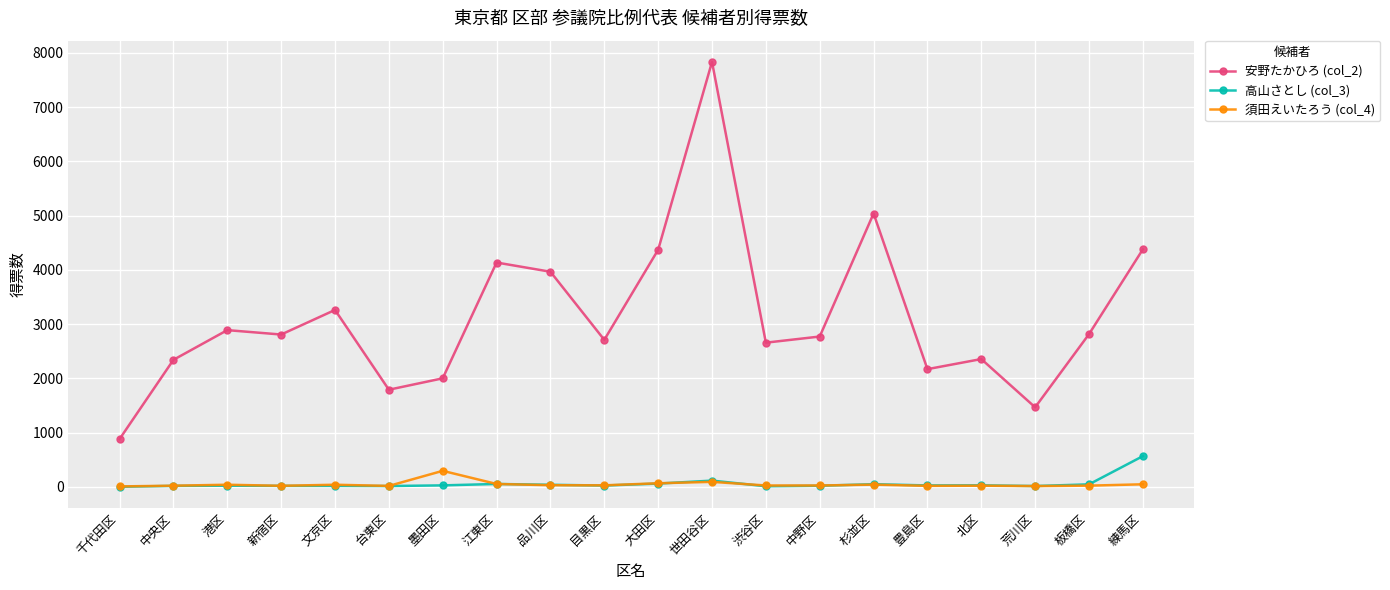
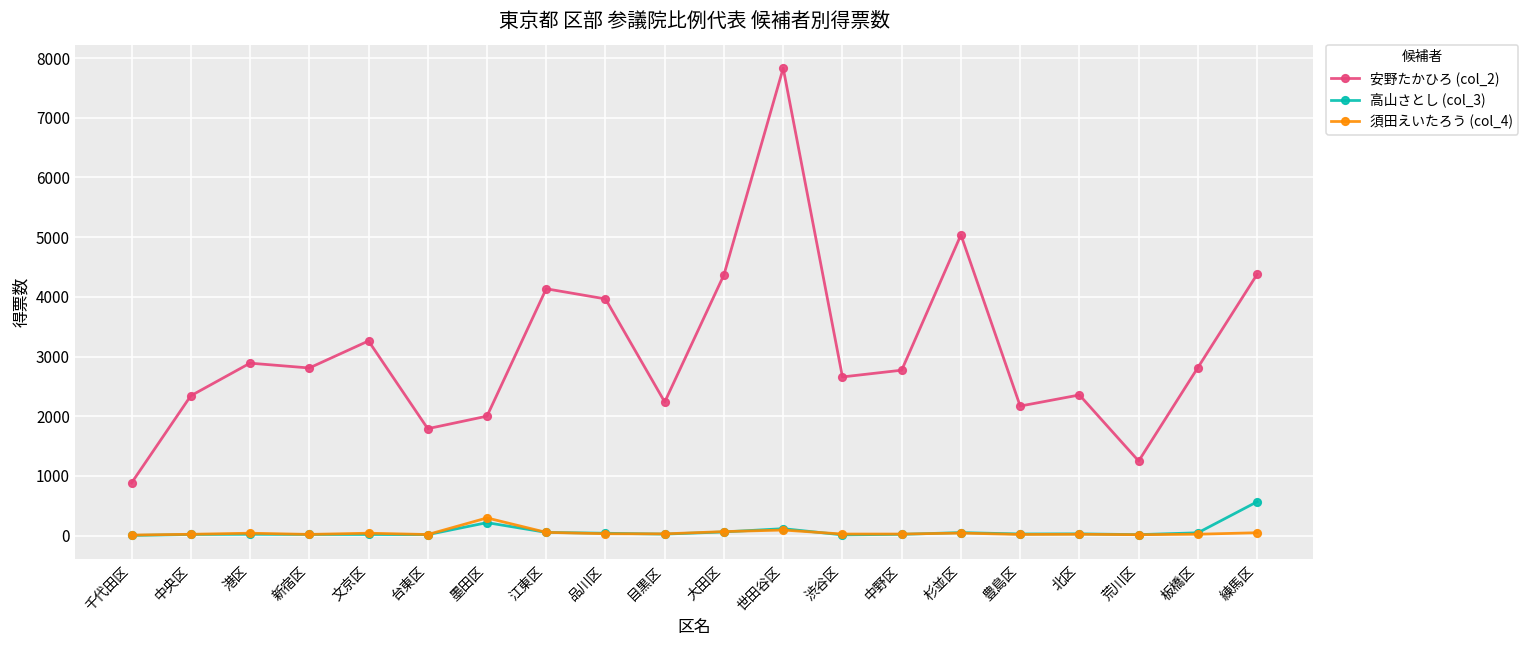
高山さとし (col_3), 墨田区: 0 -> 200
安野たかひろ (col_2), 目黒区: 2700 -> 2200
安野たかひろ (col_2), 荒川区: 1500 -> 1200
